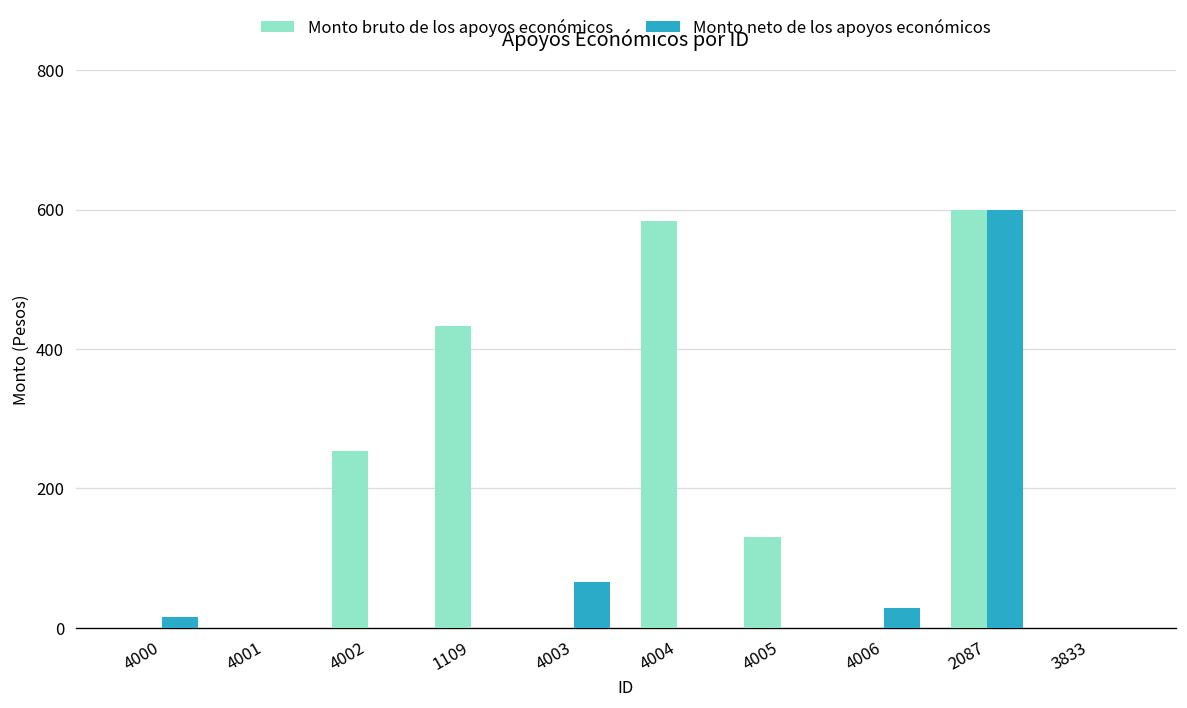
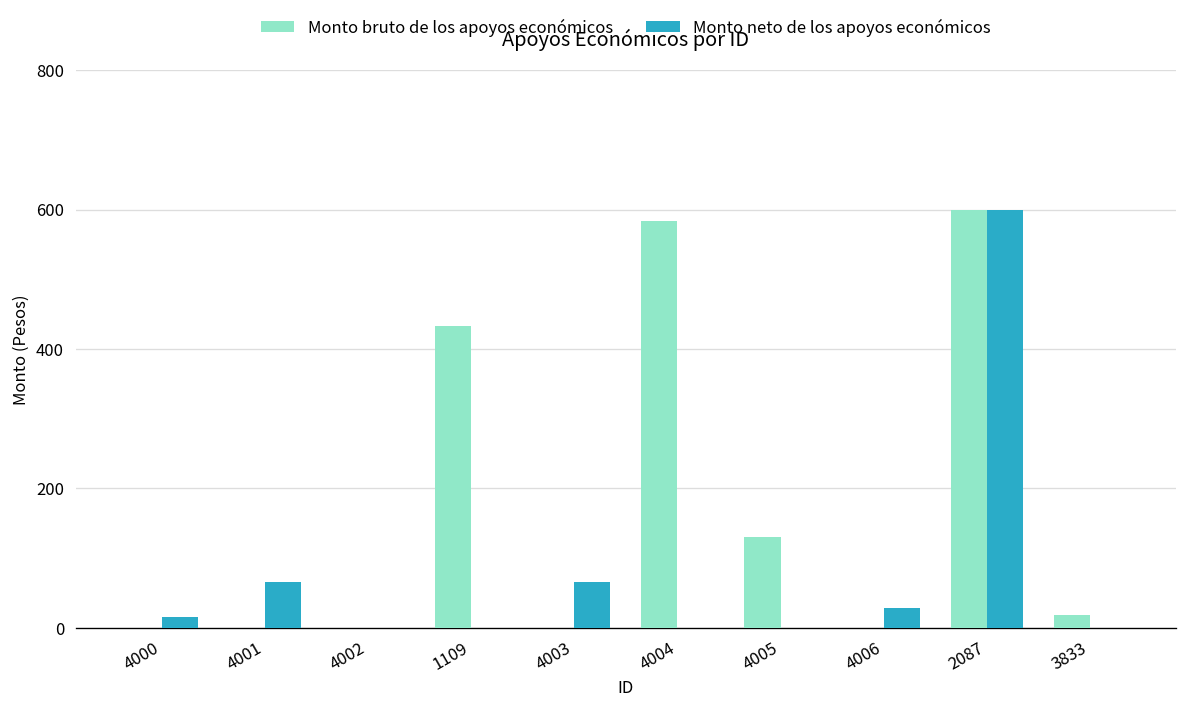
Monto neto de los apoyos económicos, 4001: 0 -> 70
Monto bruto de los apoyos económicos, 4002: 250 -> 0
Monto bruto de los apoyos económicos, 3833: 0 -> 20
